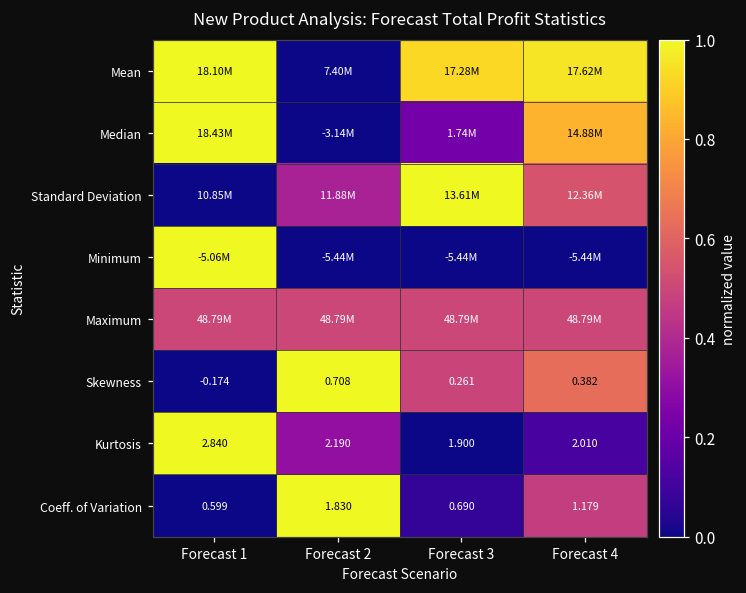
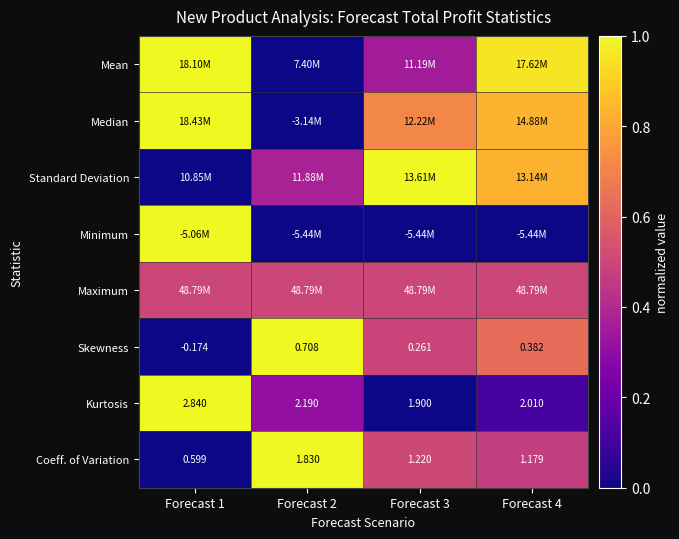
Mean, Forecast 3: 17.28M -> 11.19M
Median, Forecast 3: 1.74M -> 12.22M
Standard Deviation, Forecast 4: 12.36M -> 13.14M
Coeff. of Variation, Forecast 3: 0.690 -> 1.220
